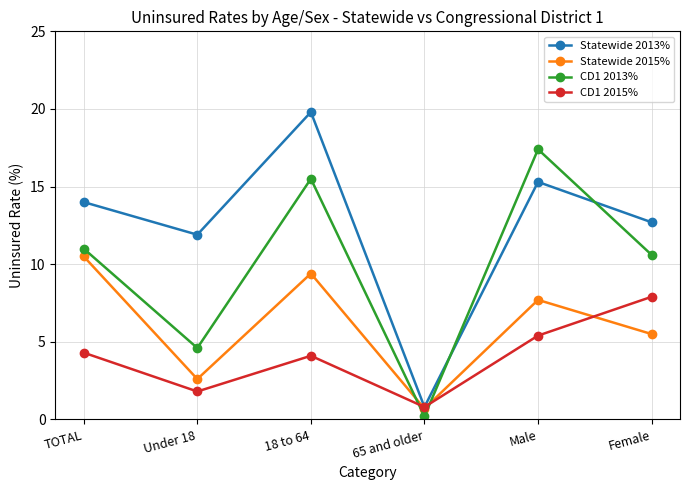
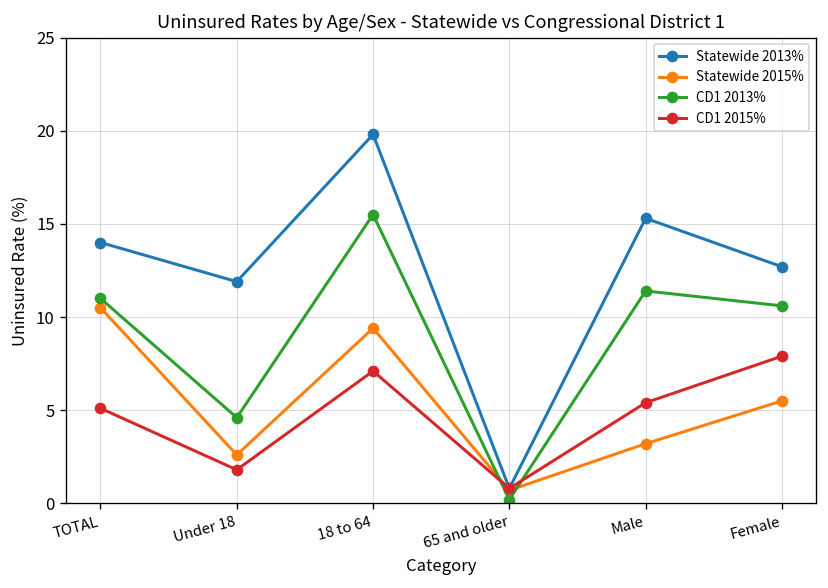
CD1 2015%, TOTAL: 4.3 -> 5.1
CD1 2015%, 18 to 64: 4.1 -> 7.1
Statewide 2015%, Male: 7.7 -> 3.2
CD1 2013%, Male: 17.4 -> 11.4
